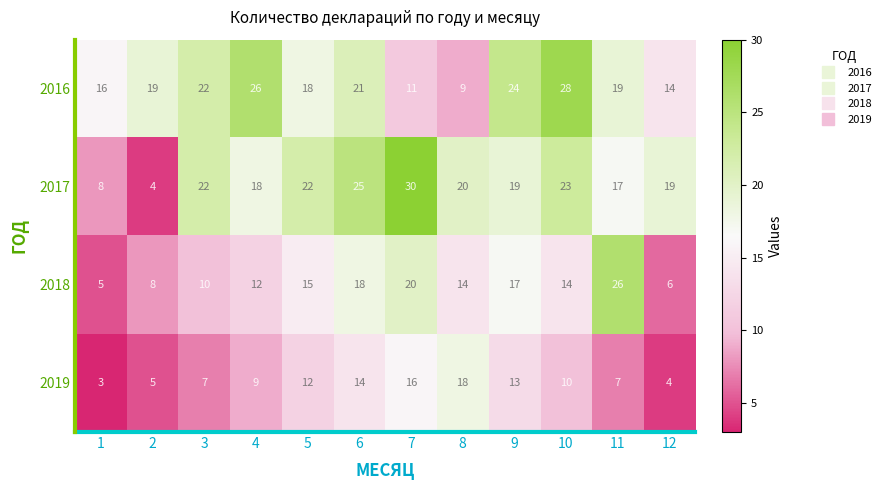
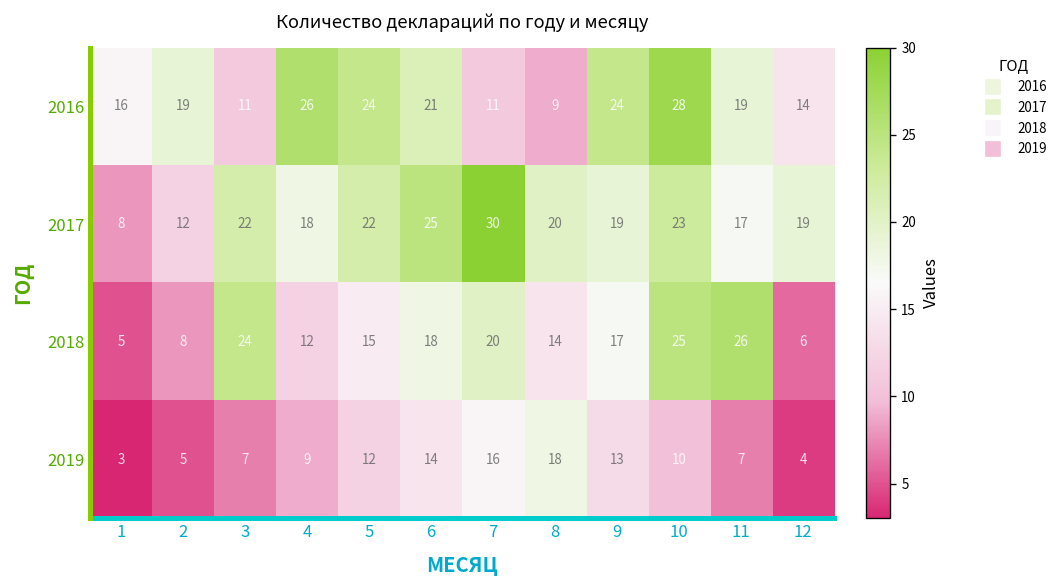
2016, 3: 22 -> 11
2016, 5: 18 -> 24
2017, 2: 4 -> 12
2018, 3: 10 -> 24
2018, 10: 14 -> 25
